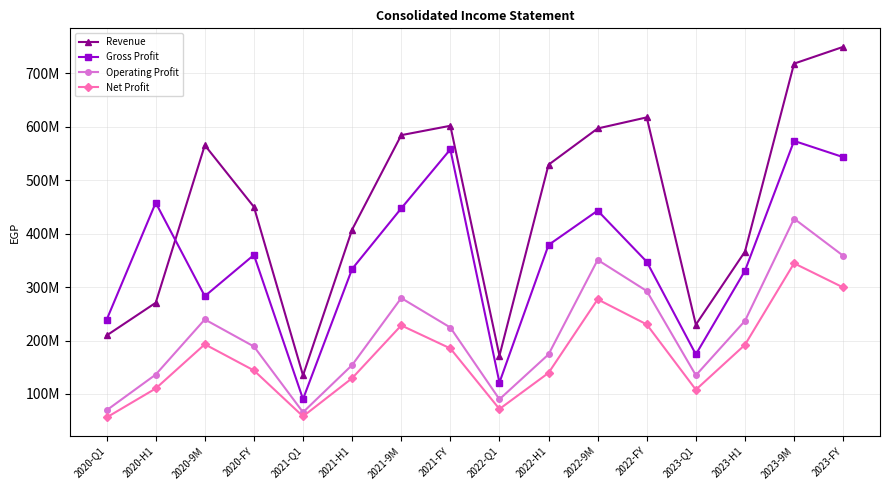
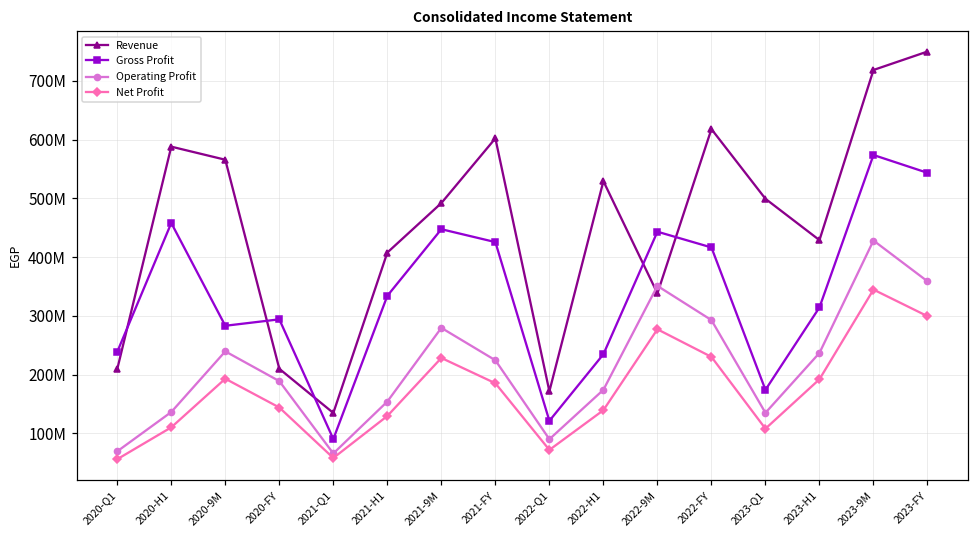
Revenue, 2020-H1: 270000000 -> 590000000
Revenue, 2020-FY: 450000000 -> 210000000
Gross Profit, 2020-FY: 360000000 -> 290000000
Revenue, 2021-9M: 580000000 -> 490000000
Gross Profit, 2021-FY: 560000000 -> 430000000
Gross Profit, 2022-H1: 380000000 -> 230000000
Revenue, 2022-9M: 600000000 -> 340000000
Gross Profit, 2022-FY: 350000000 -> 420000000
Revenue, 2023-Q1: 230000000 -> 500000000
Revenue, 2023-H1: 370000000 -> 430000000
Gross Profit, 2023-H1: 330000000 -> 310000000
